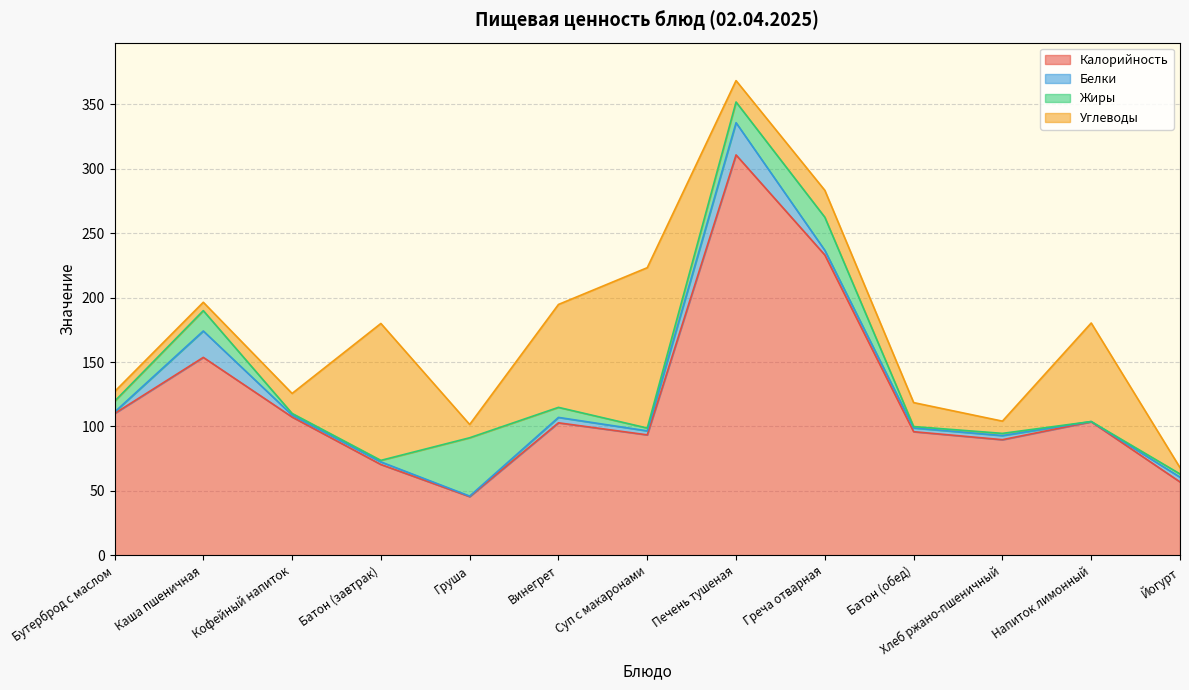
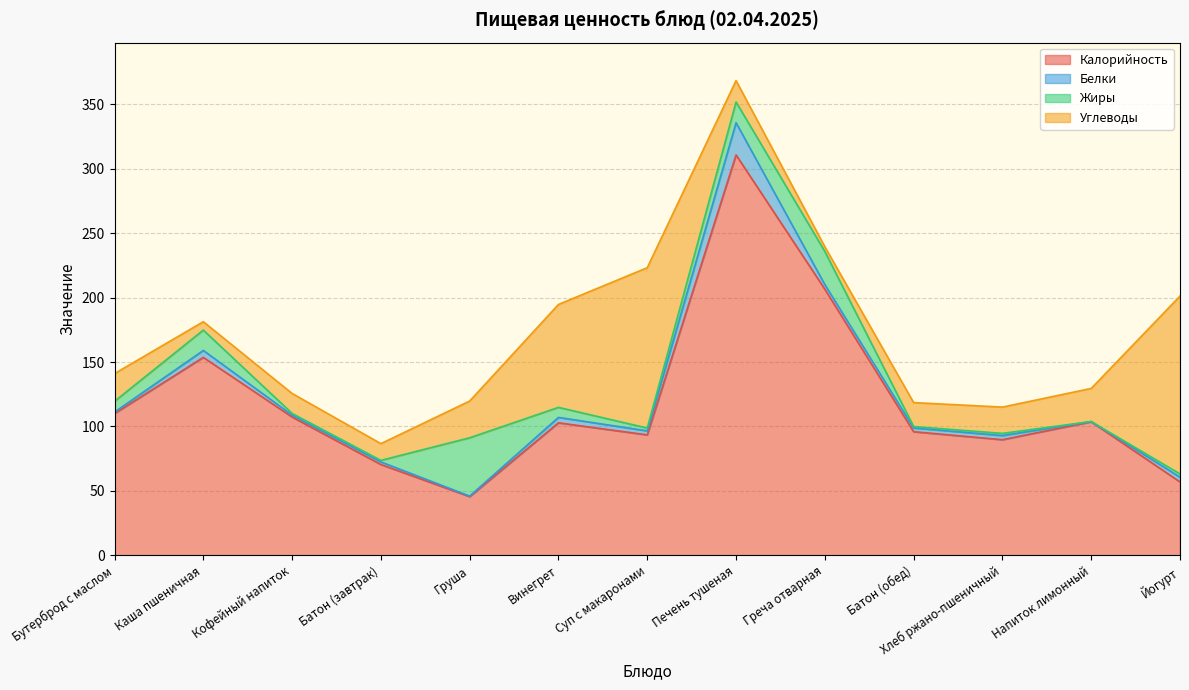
Углеводы, Бутерброд с маслом: 8 -> 22
Белки, Каша пшеничная: 21 -> 5
Углеводы, Батон (завтрак): 106 -> 13
Углеводы, Груша: 10 -> 29
Калорийность, Греча отварная: 233 -> 207
Углеводы, Греча отварная: 21 -> 4
Углеводы, Хлеб ржано-пшеничный: 10 -> 20
Углеводы, Напиток лимонный: 77 -> 26
Углеводы, Йогурт: 5 -> 138
